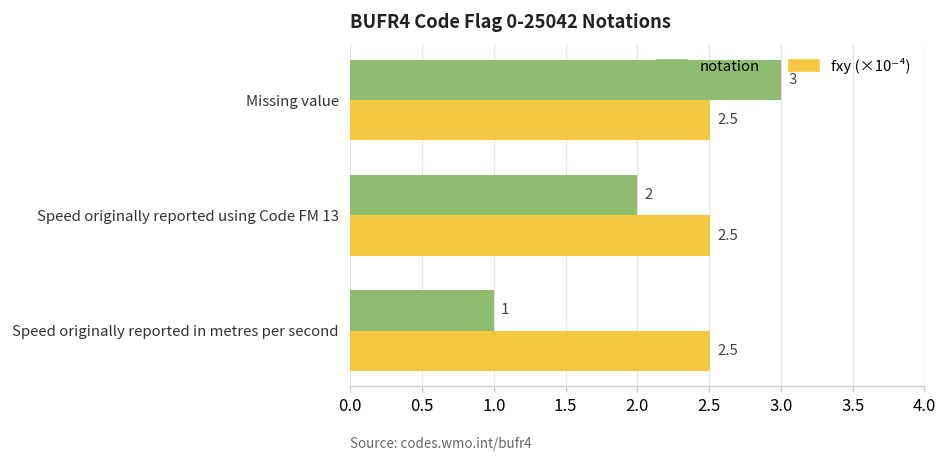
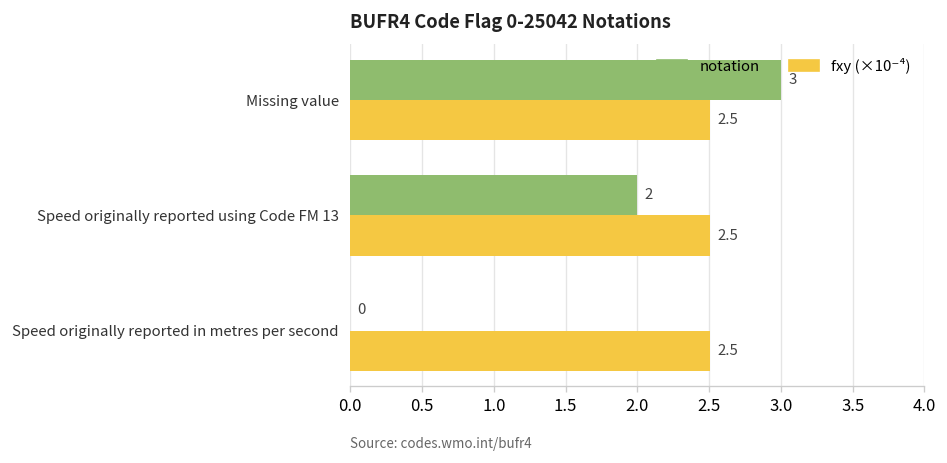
notation, Speed originally reported in metres per second: 1 -> 0
